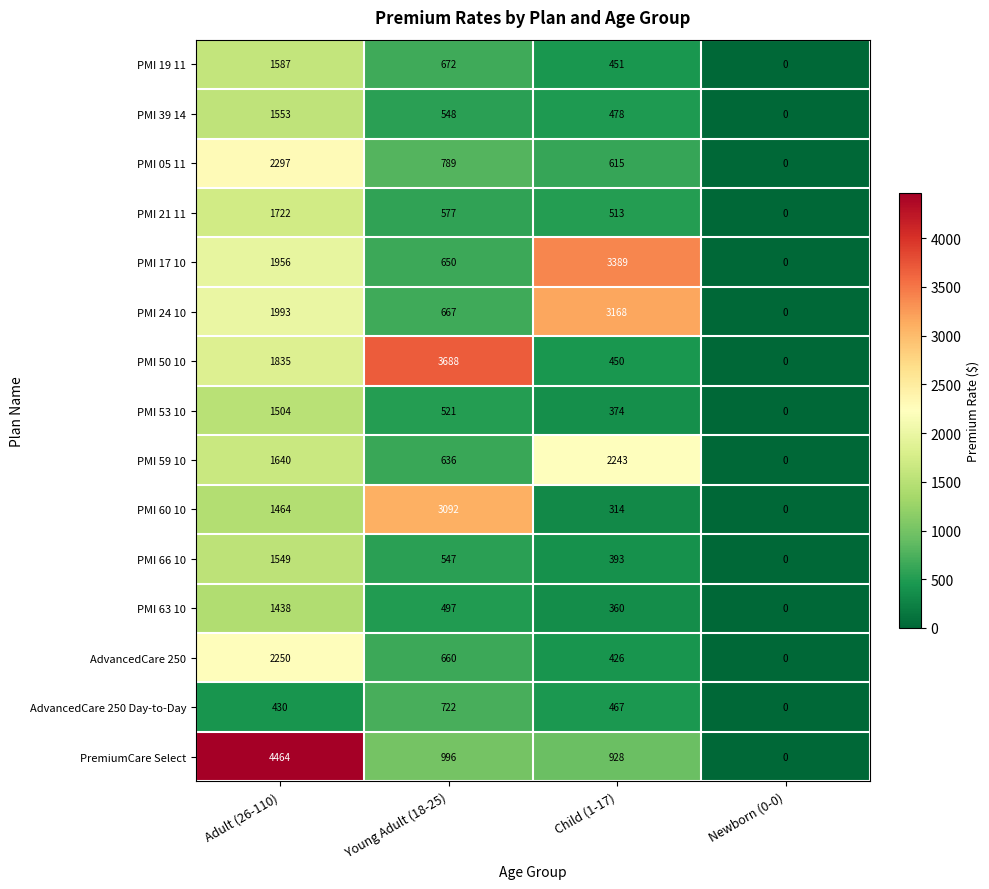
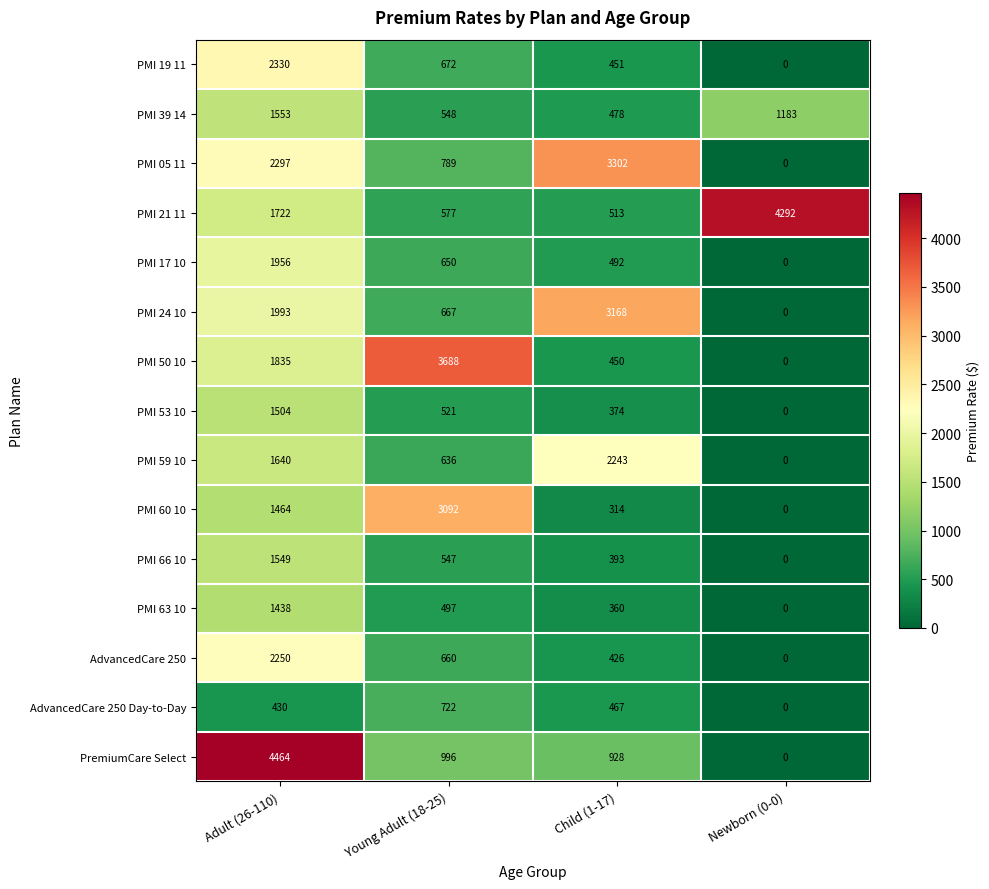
PMI 19 11, Adult (26-110): 1587 -> 2330
PMI 39 14, Newborn (0-0): 0 -> 1183
PMI 05 11, Child (1-17): 615 -> 3302
PMI 21 11, Newborn (0-0): 0 -> 4292
PMI 17 10, Child (1-17): 3389 -> 492
